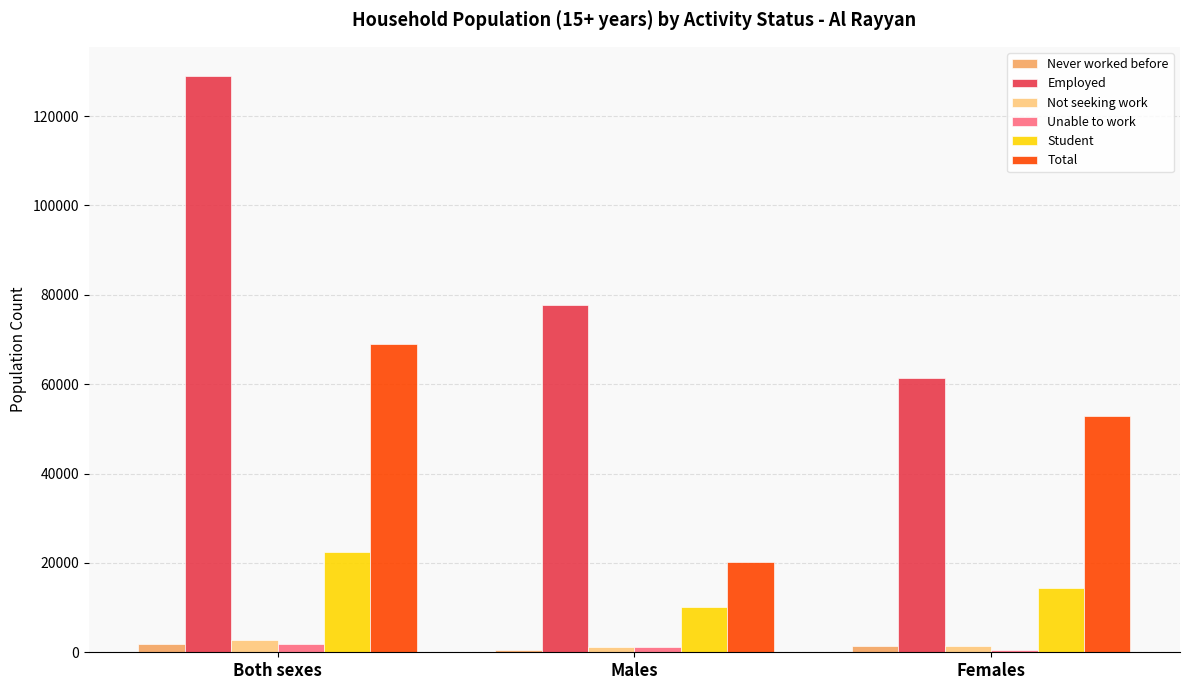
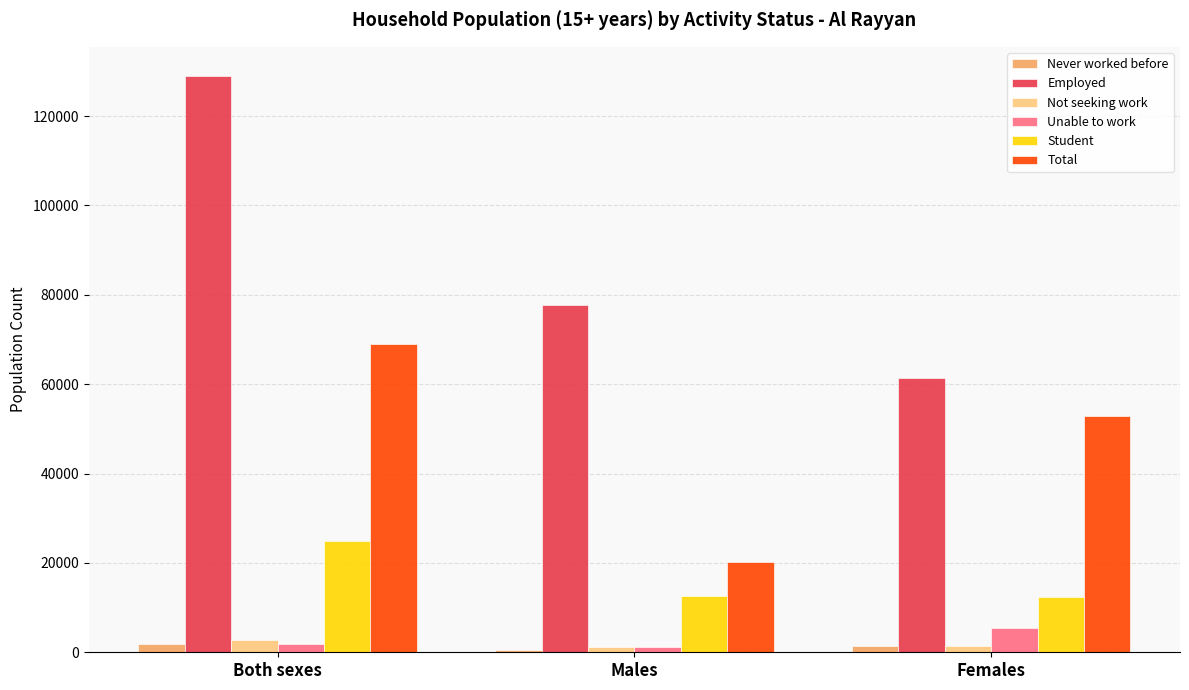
Student, Both sexes: 22000 -> 25000
Student, Males: 10000 -> 13000
Unable to work, Females: 1000 -> 5000
Student, Females: 14000 -> 12000
